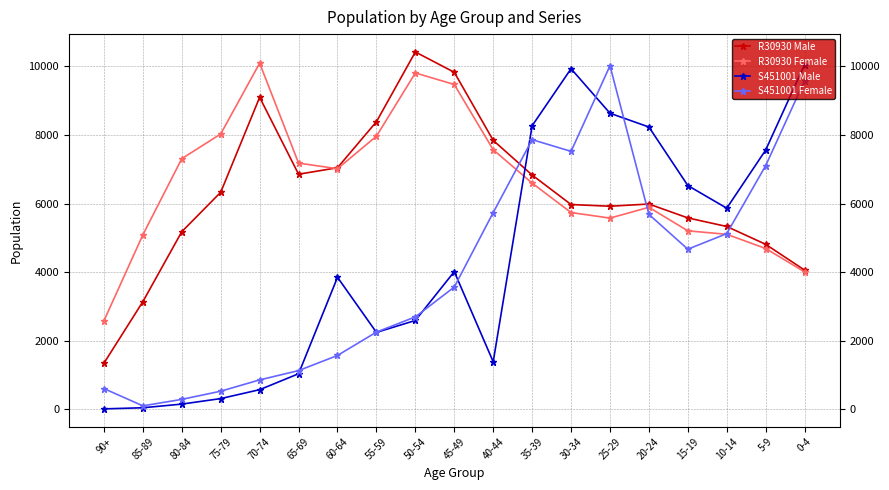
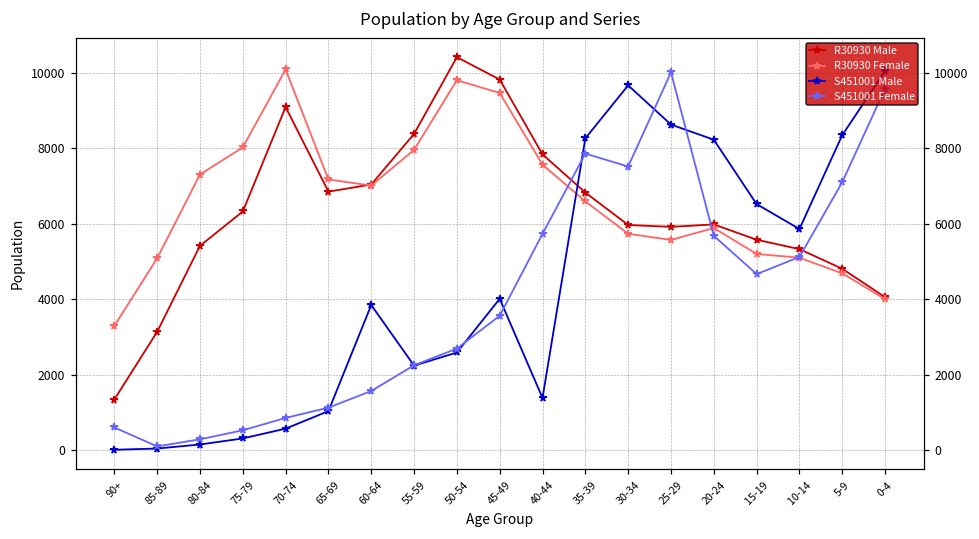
R30930 Female, 90+: 2600 -> 3300
R30930 Male, 80-84: 5200 -> 5400
S451001 Male, 30-34: 9900 -> 9700
S451001 Male, 5-9: 7600 -> 8400
